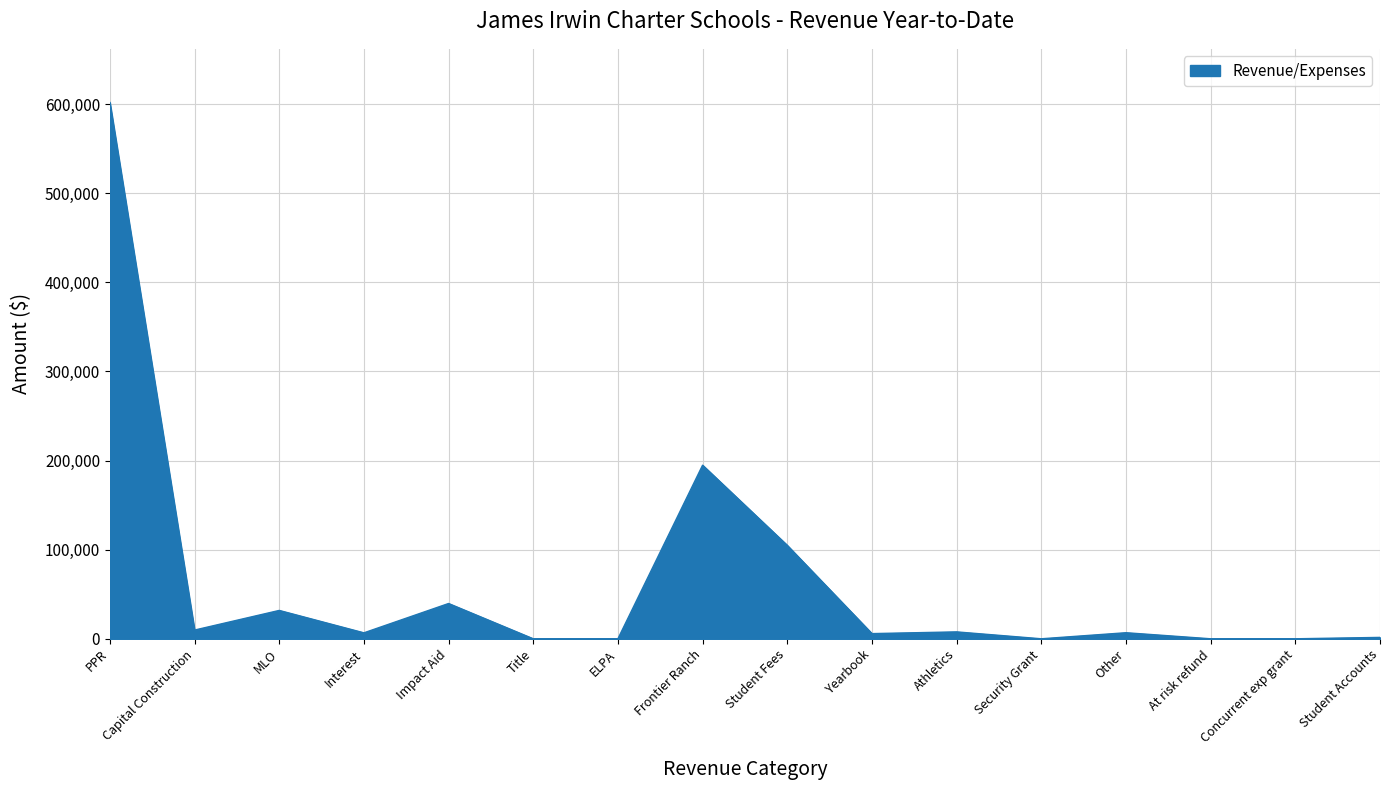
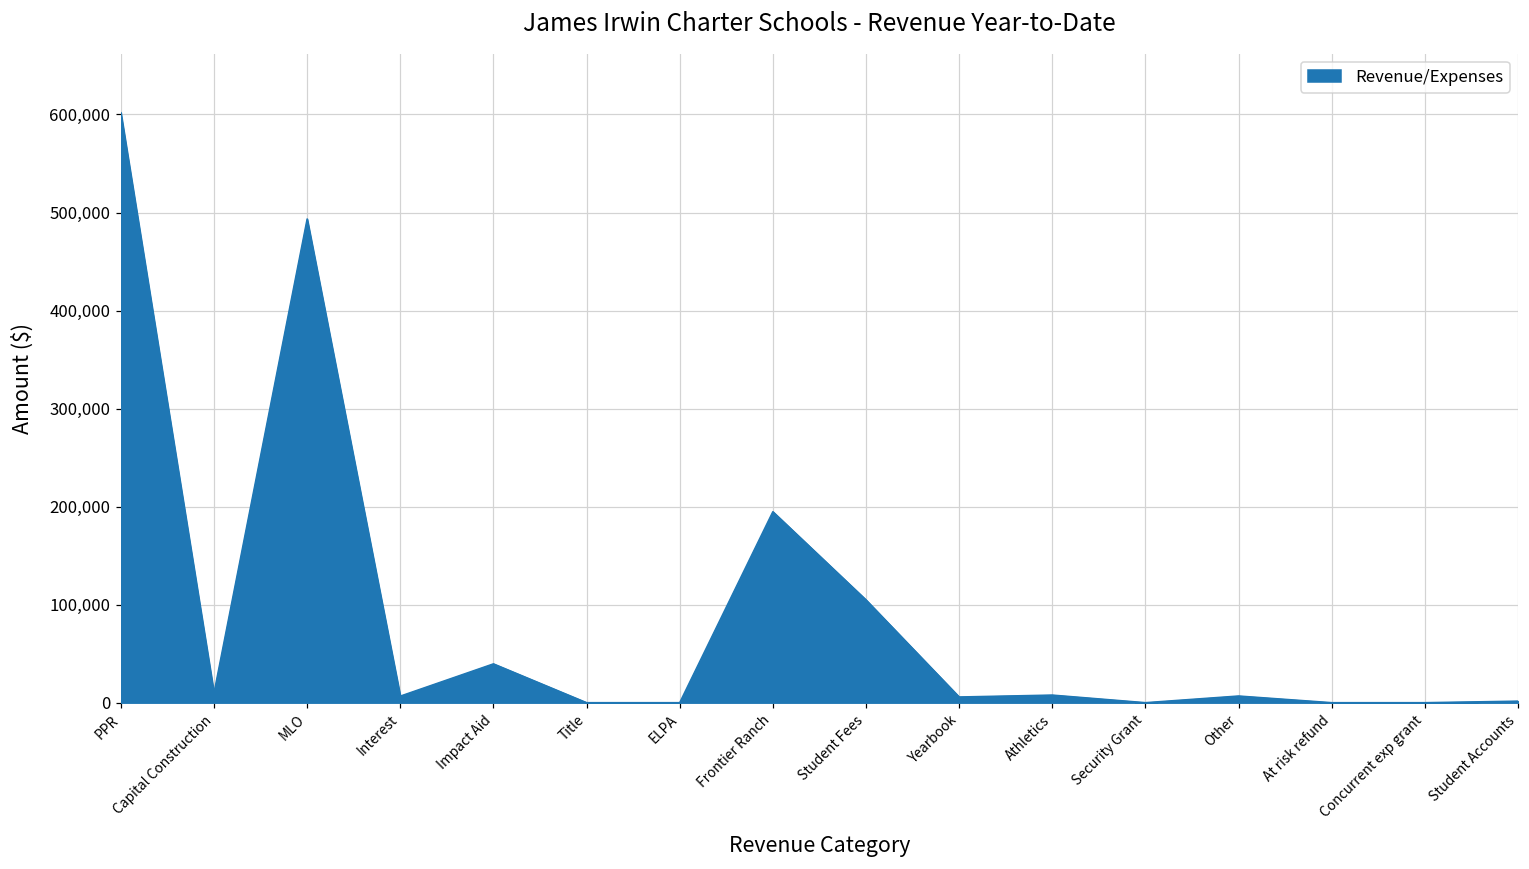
MLO: 30,000 -> 490,000
